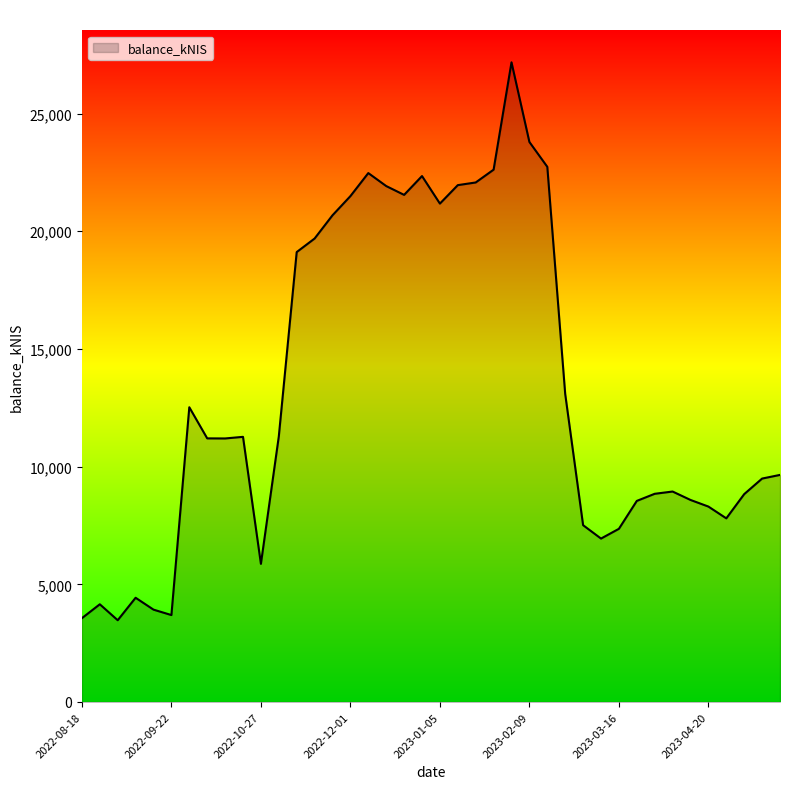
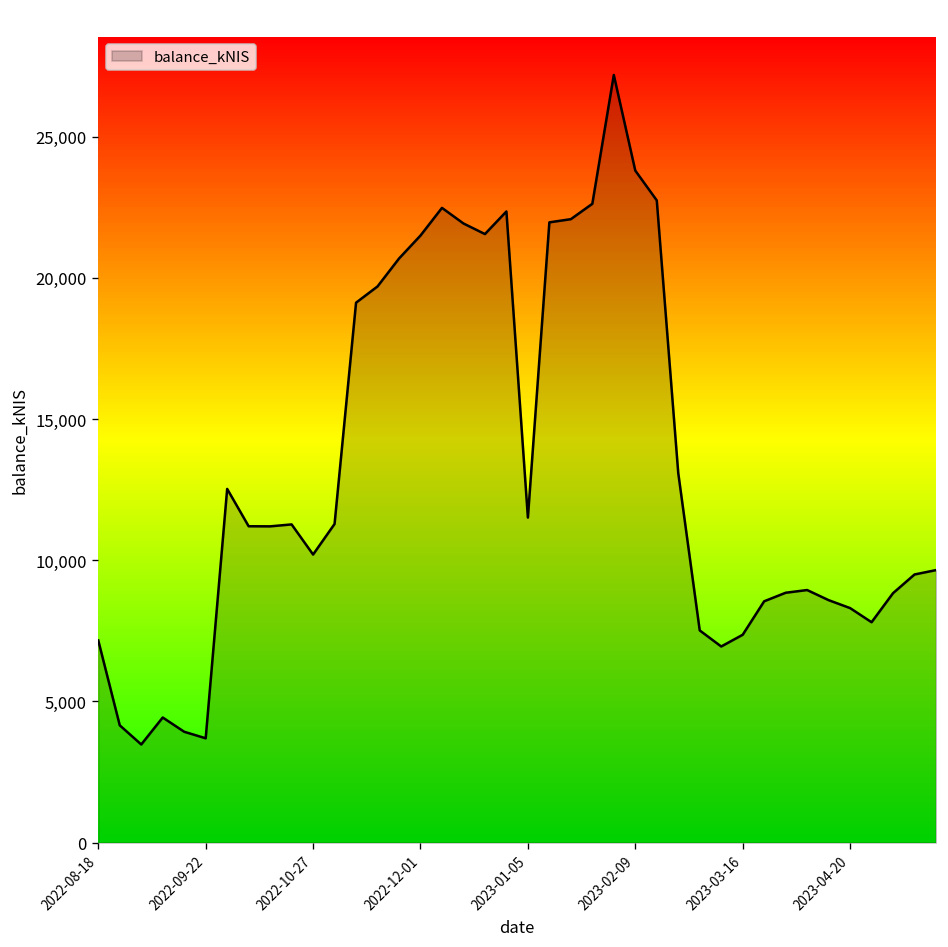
2022-08-18: 3,600 -> 7,200
2022-10-27: 5,900 -> 10,200
2023-01-05: 21,200 -> 11,500
